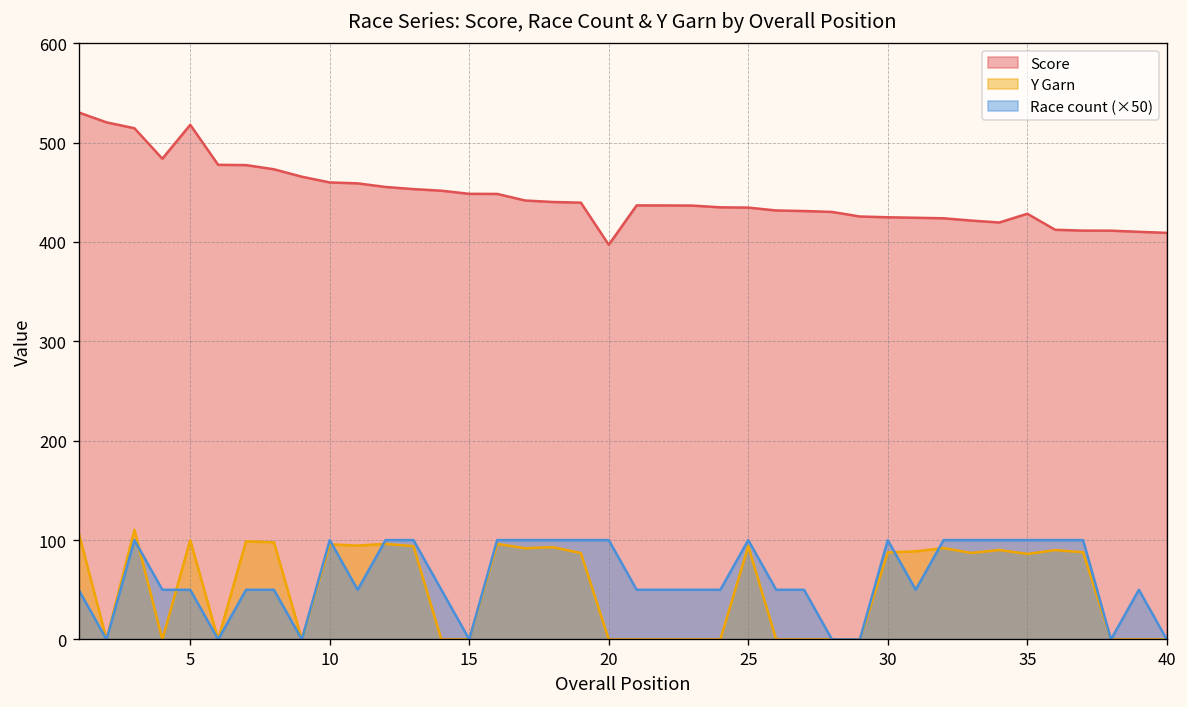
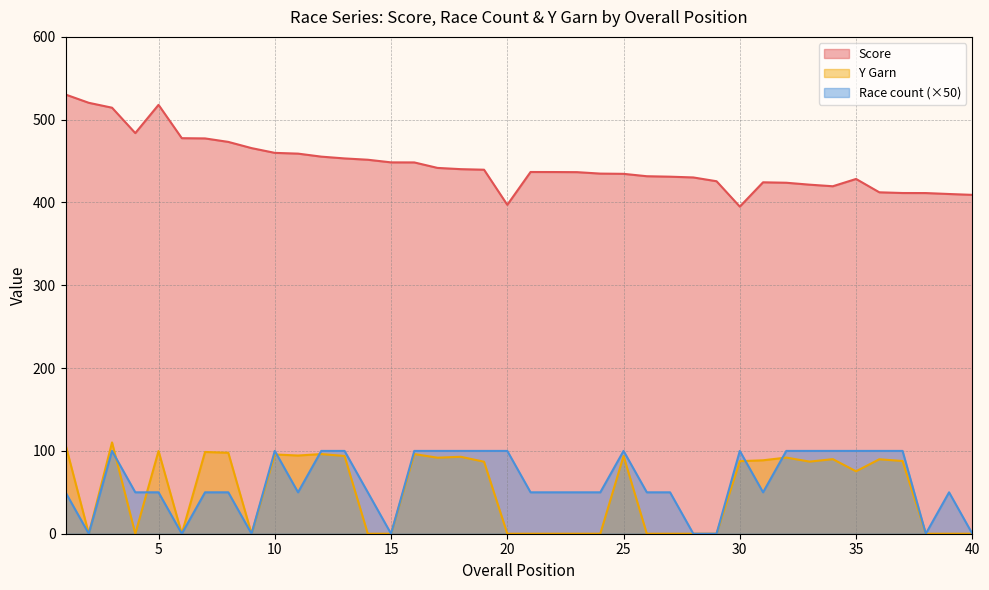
Score, 30: 420 -> 400
Y Garn, 35: 90 -> 80
